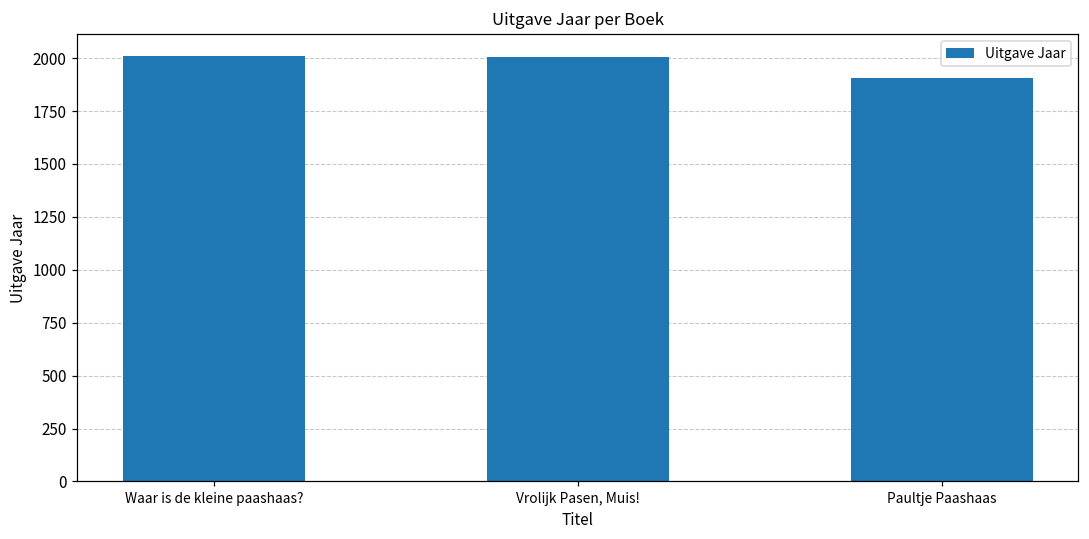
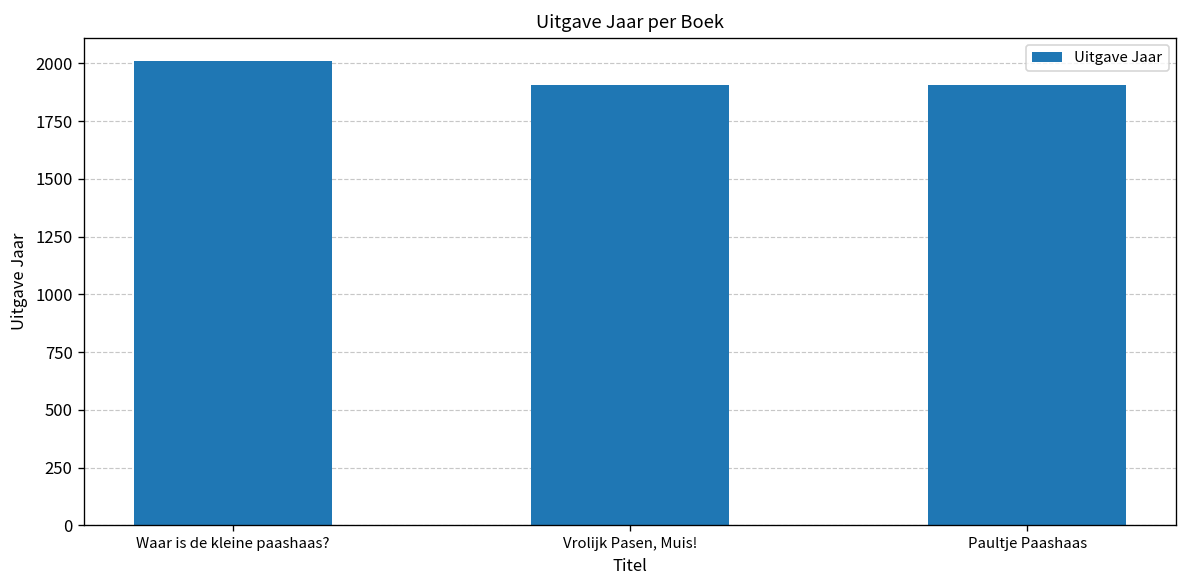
Vrolijk Pasen, Muis!: 2010 -> 1910
